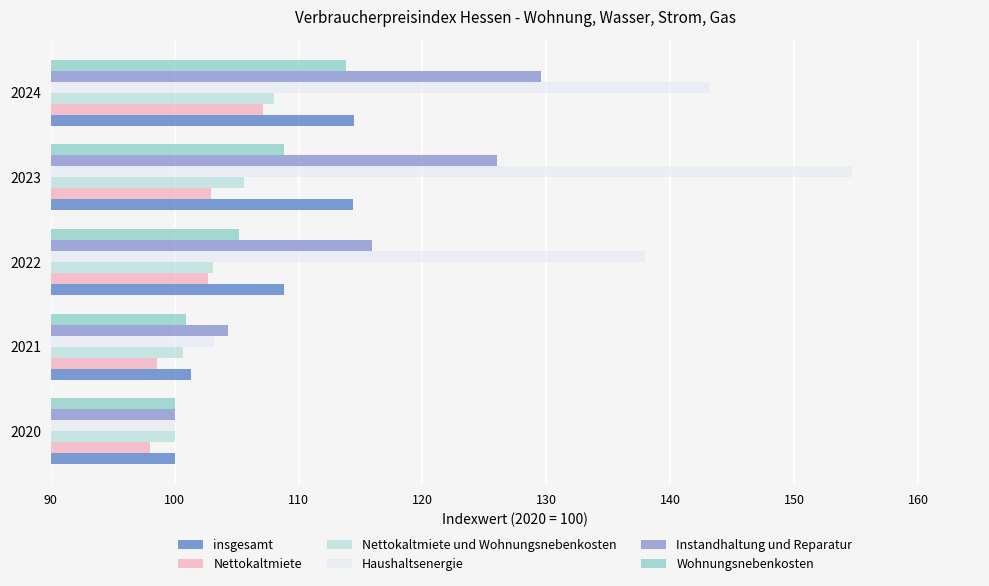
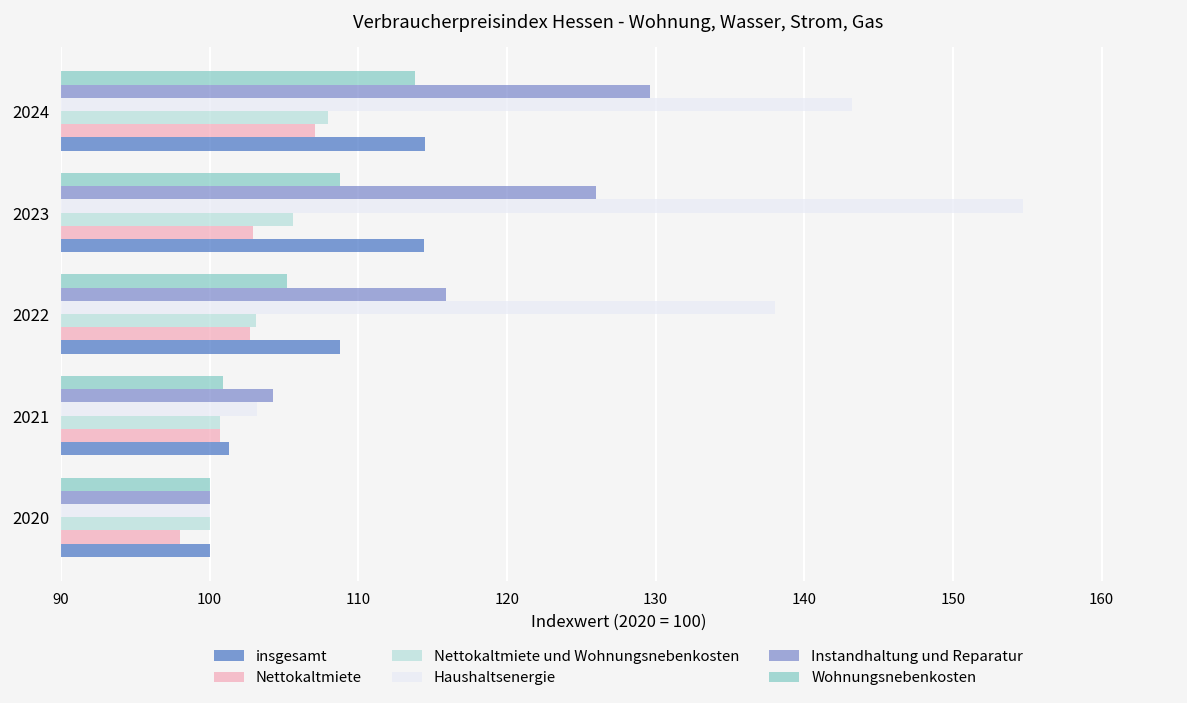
Nettokaltmiete, 2021: 98.6 -> 100.7
